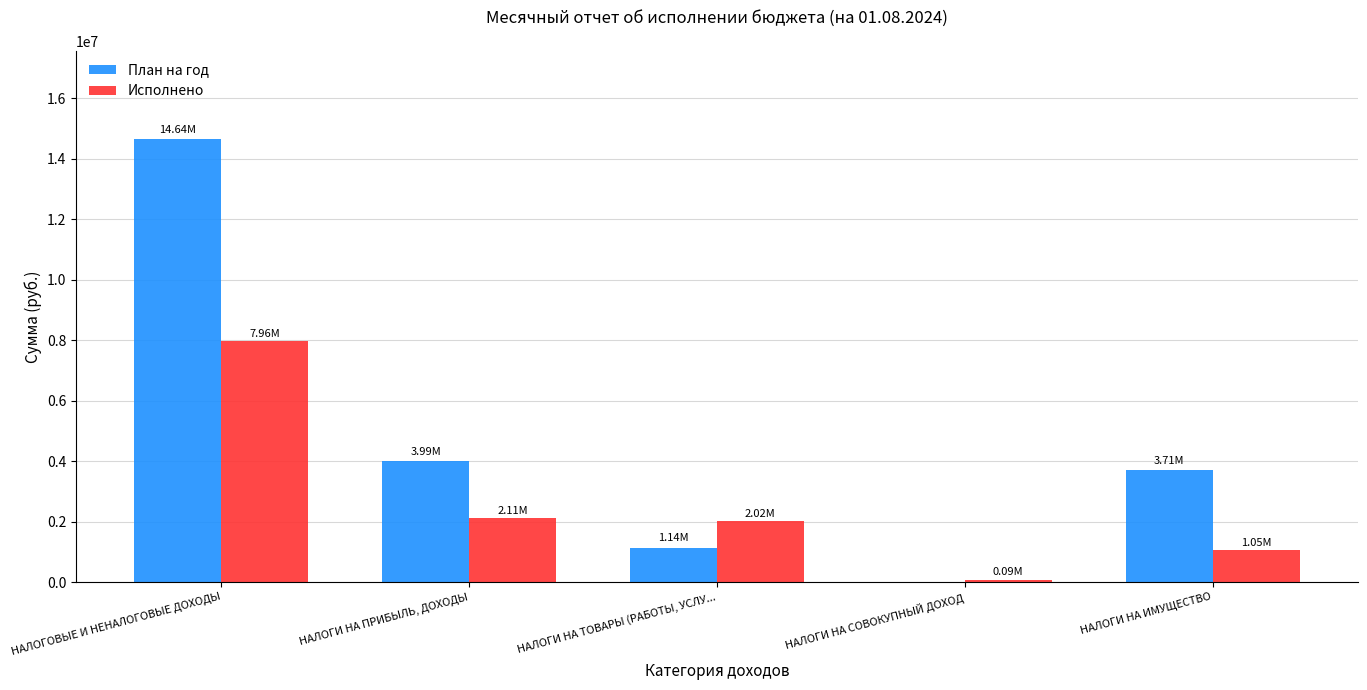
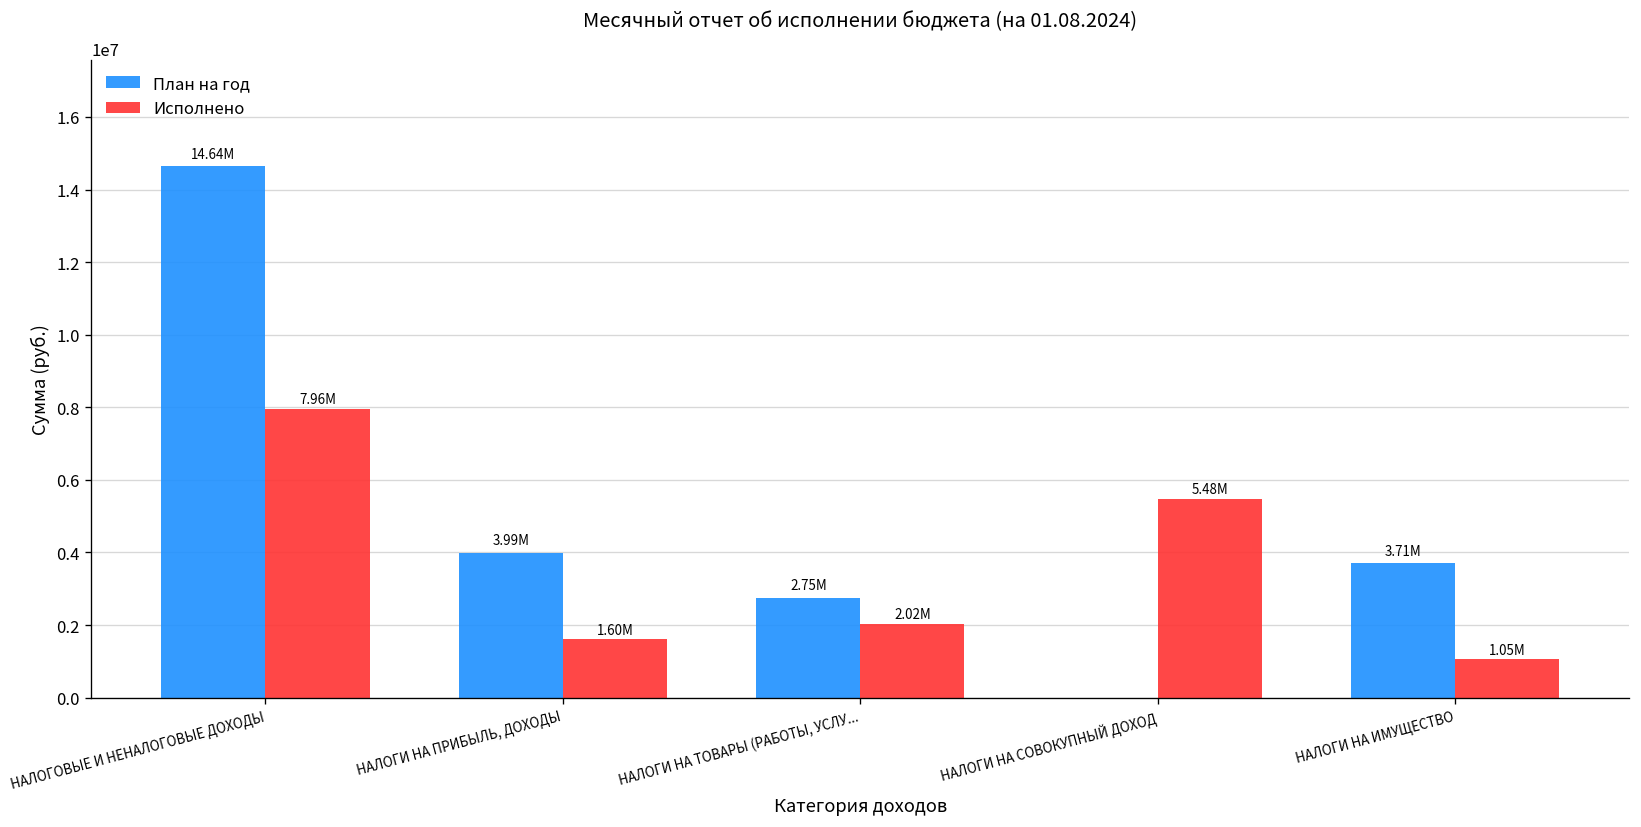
Исполнено, НАЛОГИ НА ПРИБЫЛЬ, ДОХОДЫ: 2.11M -> 1.60M
План на год, НАЛОГИ НА ТОВАРЫ (РАБОТЫ, УСЛУ...: 1.14M -> 2.75M
Исполнено, НАЛОГИ НА СОВОКУПНЫЙ ДОХОД: 0.09M -> 5.48M
